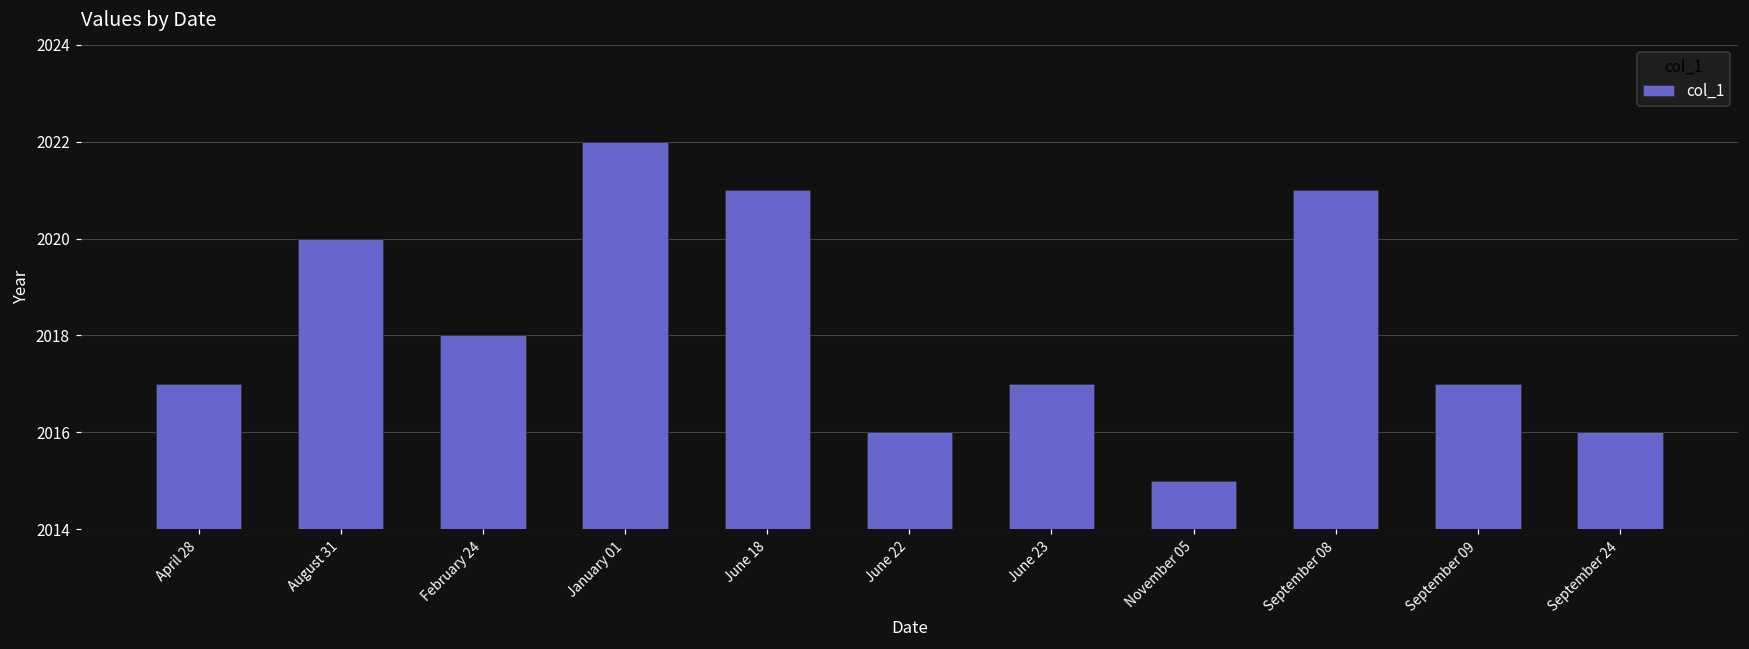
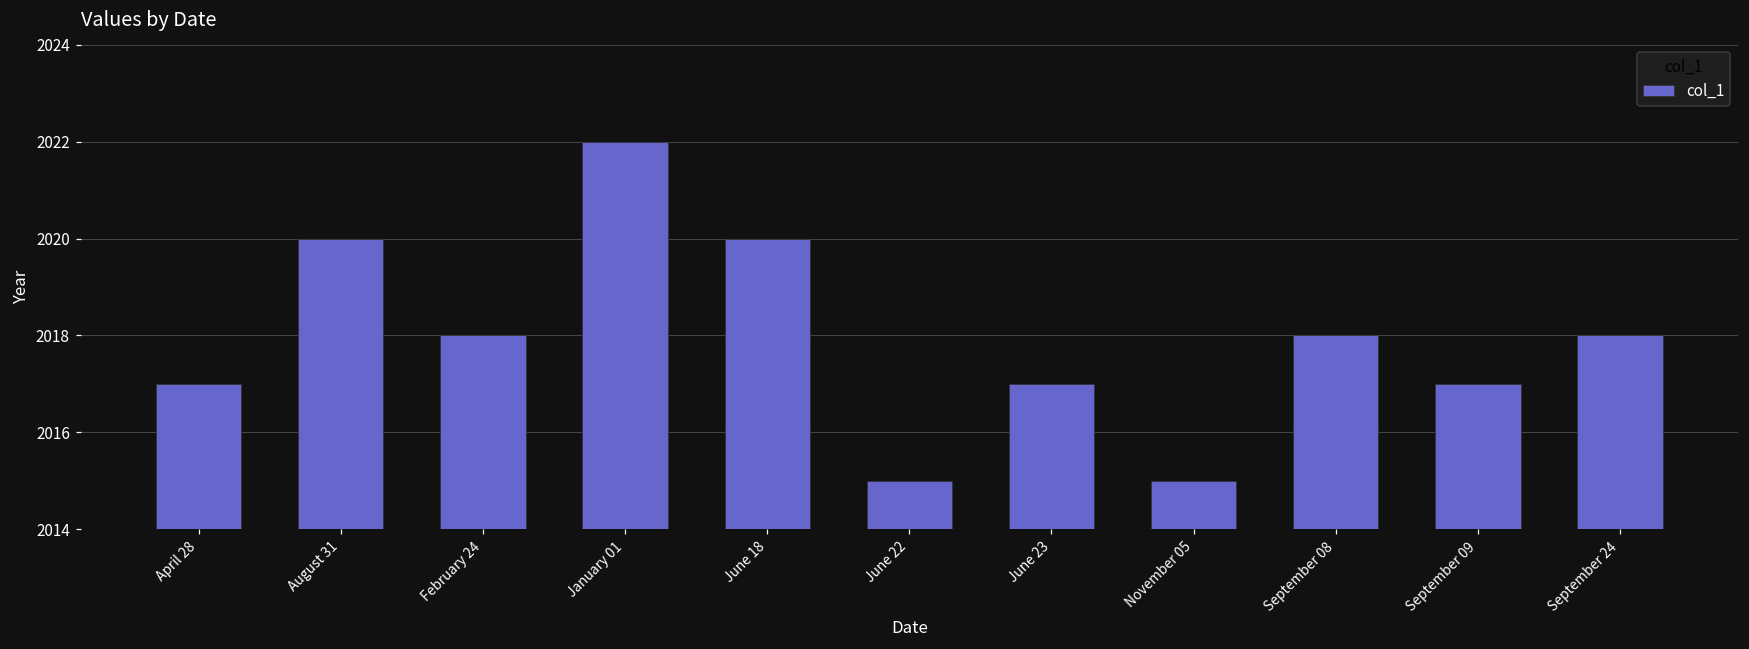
June 18: 2021 -> 2020
June 22: 2016 -> 2015
September 08: 2021 -> 2018
September 24: 2016 -> 2018
